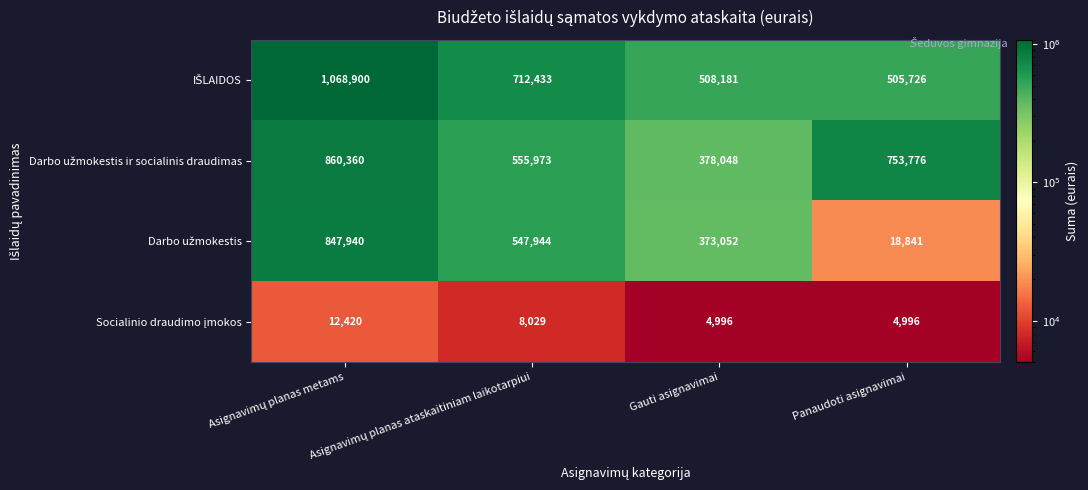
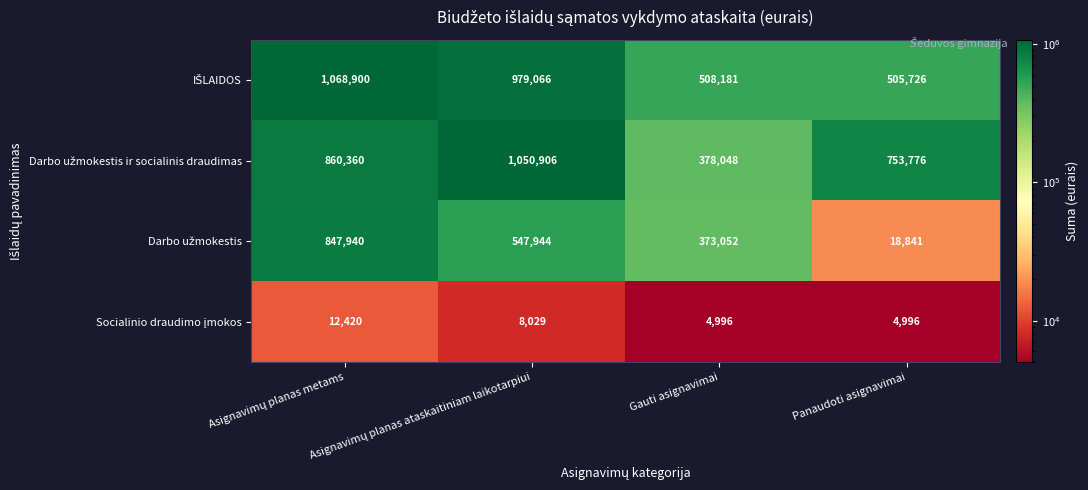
IŠLAIDOS, Asignavimų planas ataskaitiniam laikotarpiui: 712,433 -> 979,066
Darbo užmokestis ir socialinis draudimas, Asignavimų planas ataskaitiniam laikotarpiui: 555,973 -> 1,050,906
